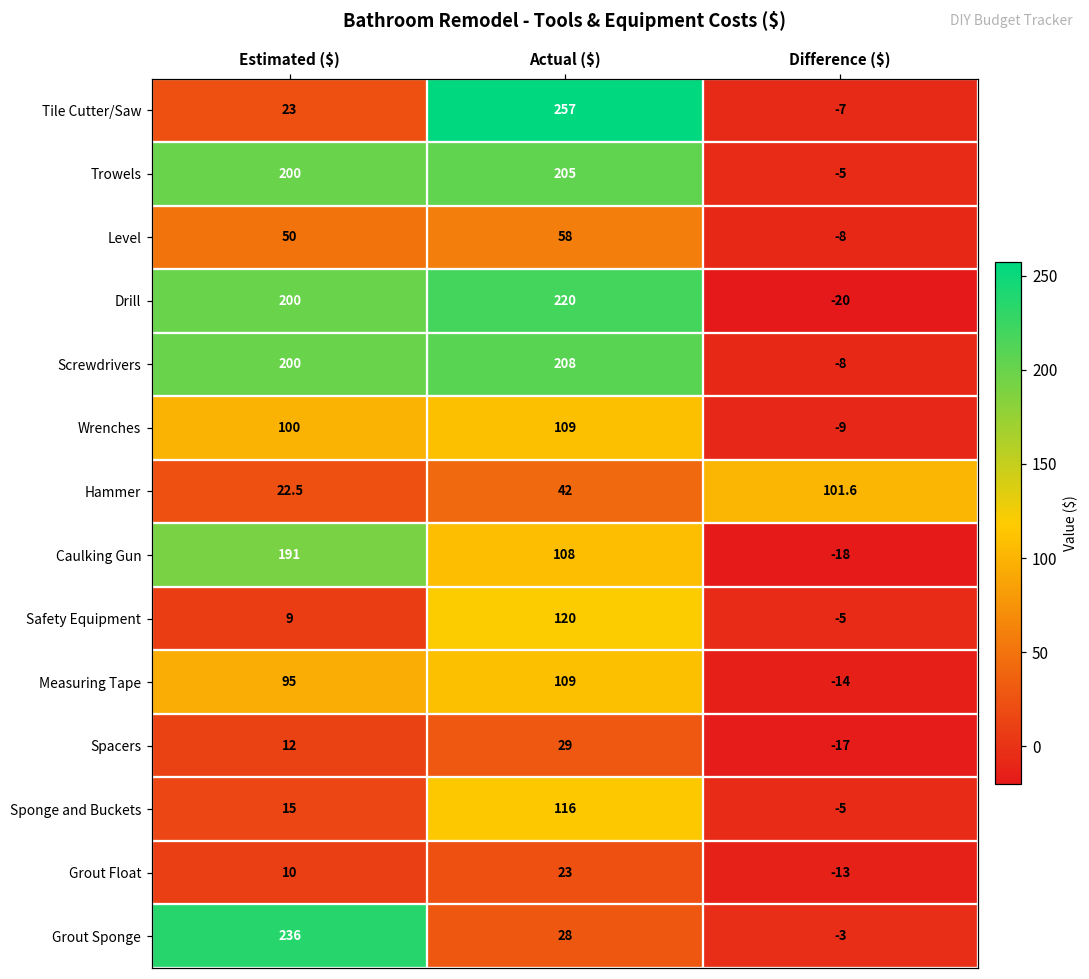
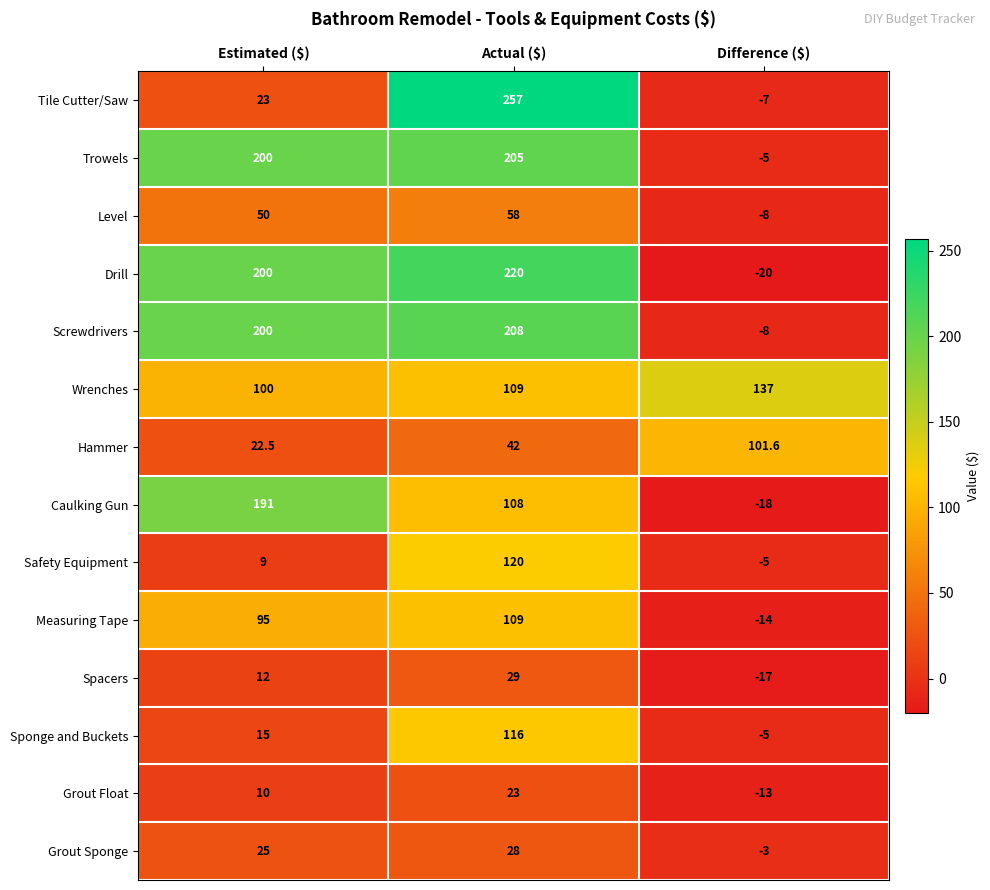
Wrenches, Difference ($): -9 -> 137
Grout Sponge, Estimated ($): 236 -> 25
